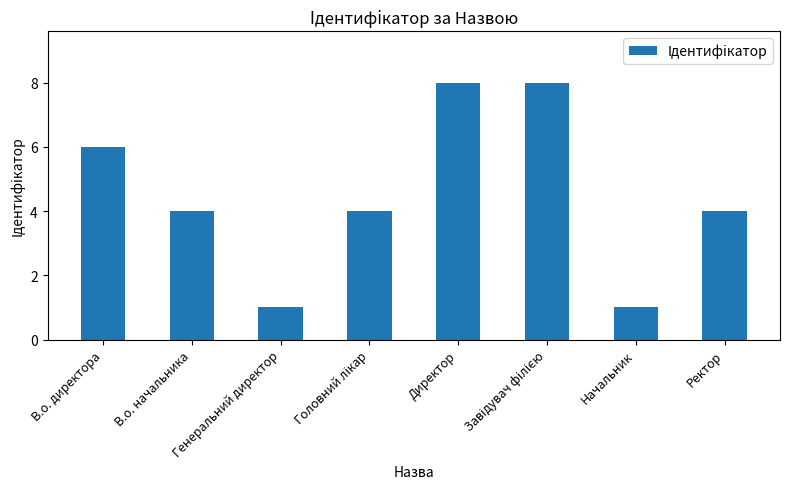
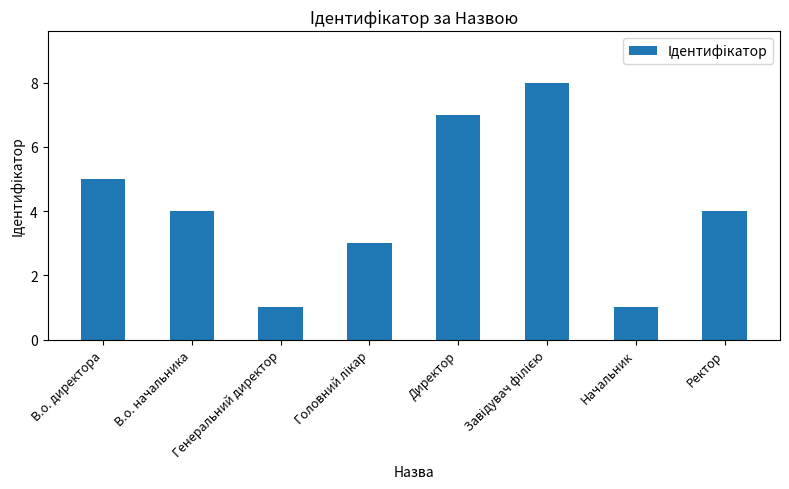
В.о. директора: 6 -> 5
Головний лікар: 4 -> 3
Директор: 8 -> 7
